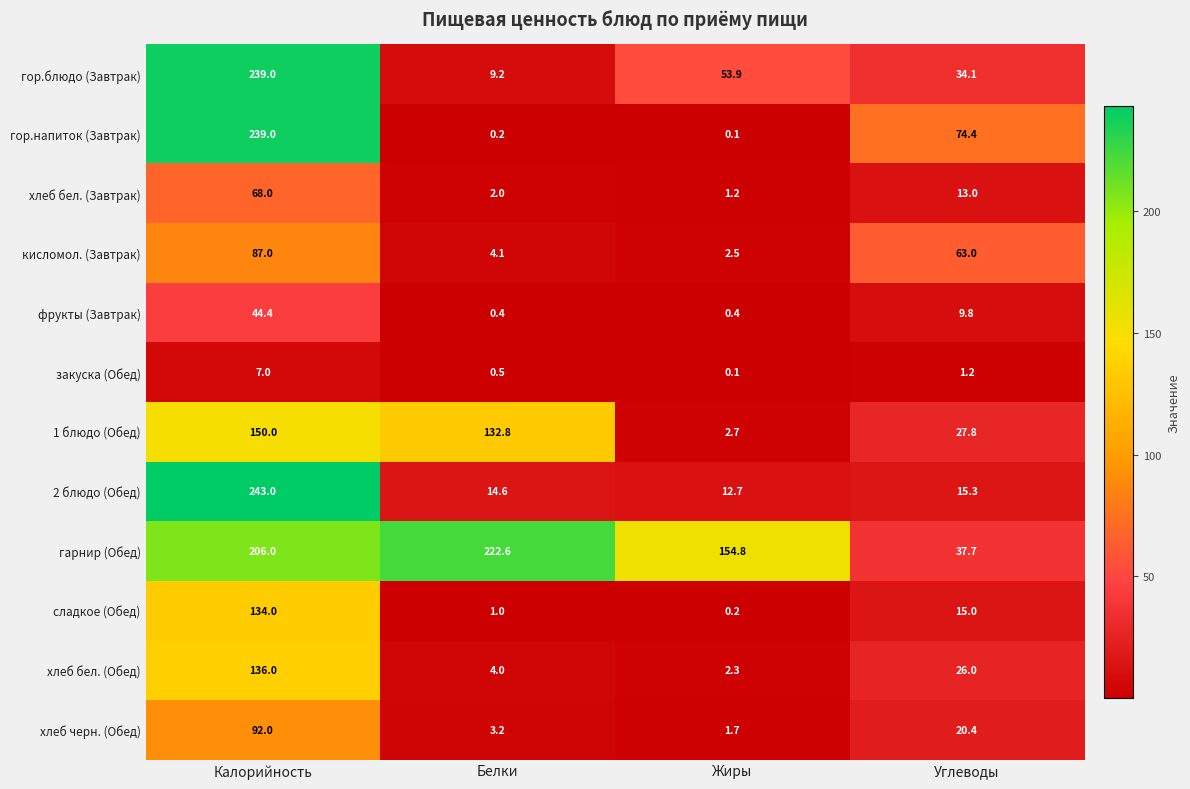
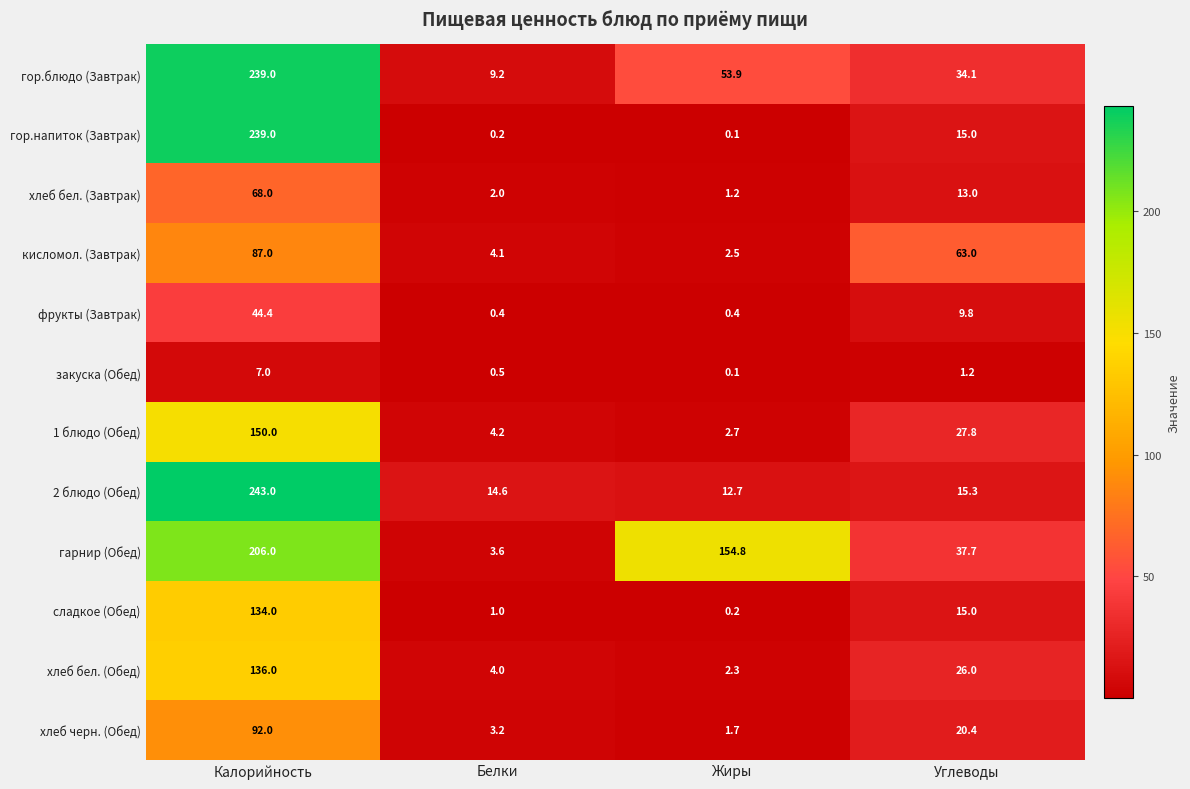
гор.напиток (Завтрак), Углеводы: 74.4 -> 15.0
1 блюдо (Обед), Белки: 132.8 -> 4.2
гарнир (Обед), Белки: 222.6 -> 3.6
